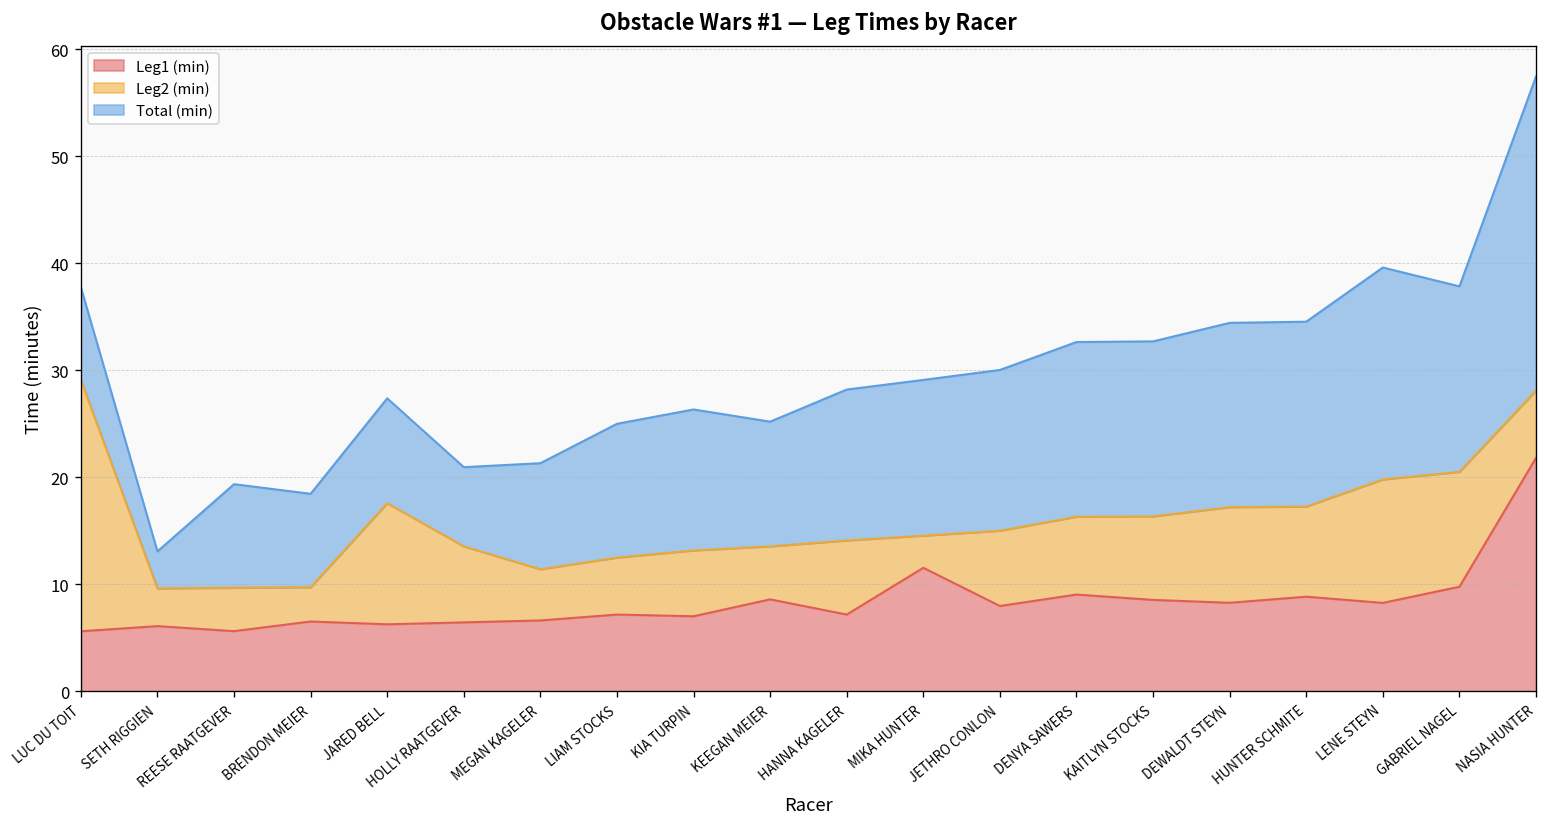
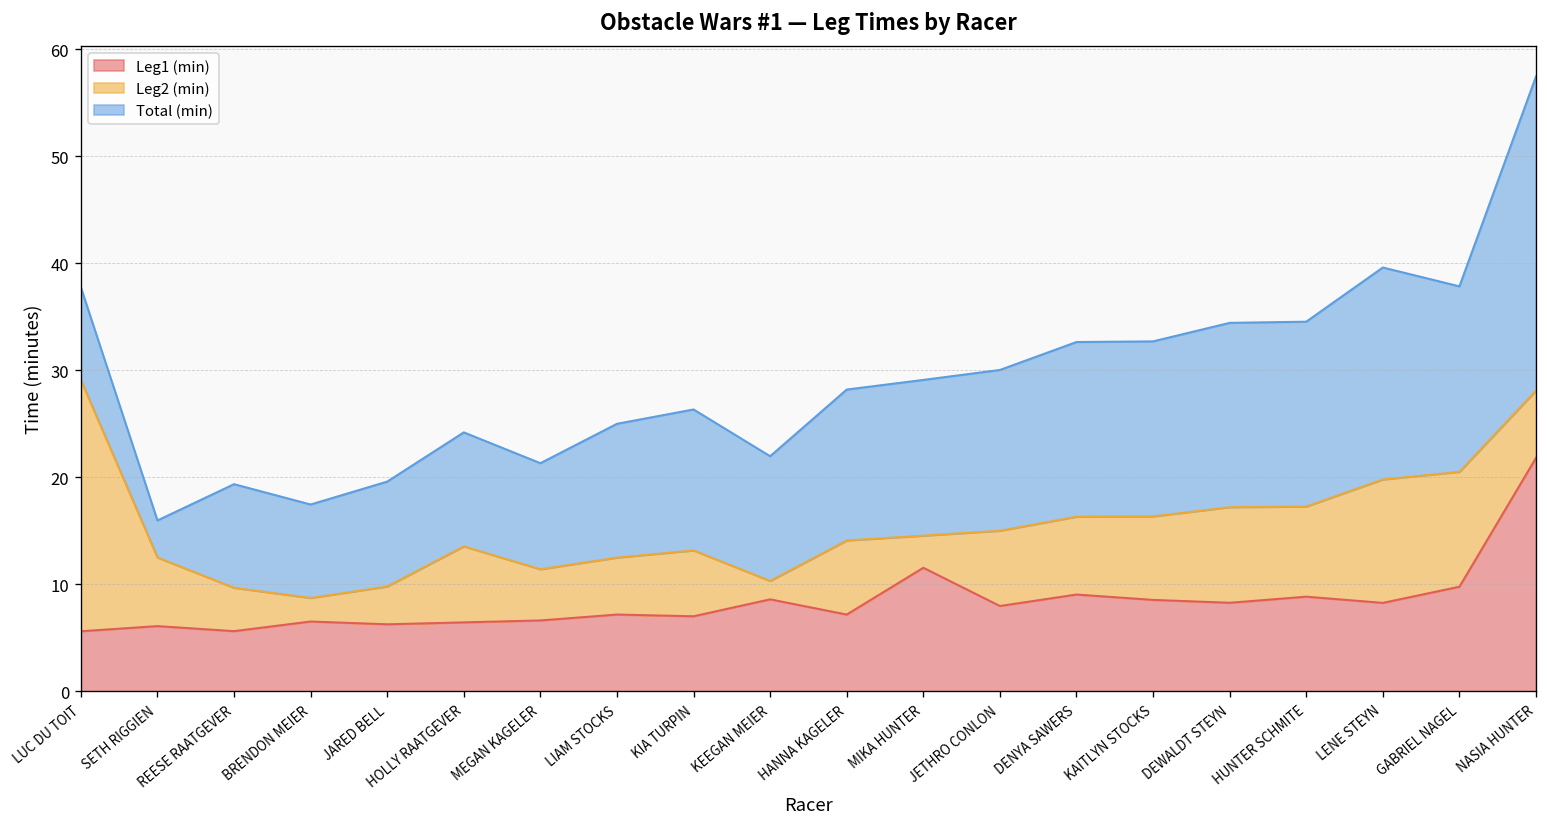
Leg2 (min), SETH RIGGIEN: 4 -> 6
Leg2 (min), BRENDON MEIER: 3 -> 2
Leg2 (min), JARED BELL: 11 -> 4
Total (min), HOLLY RAATGEVER: 7 -> 11
Leg2 (min), KEEGAN MEIER: 5 -> 2
